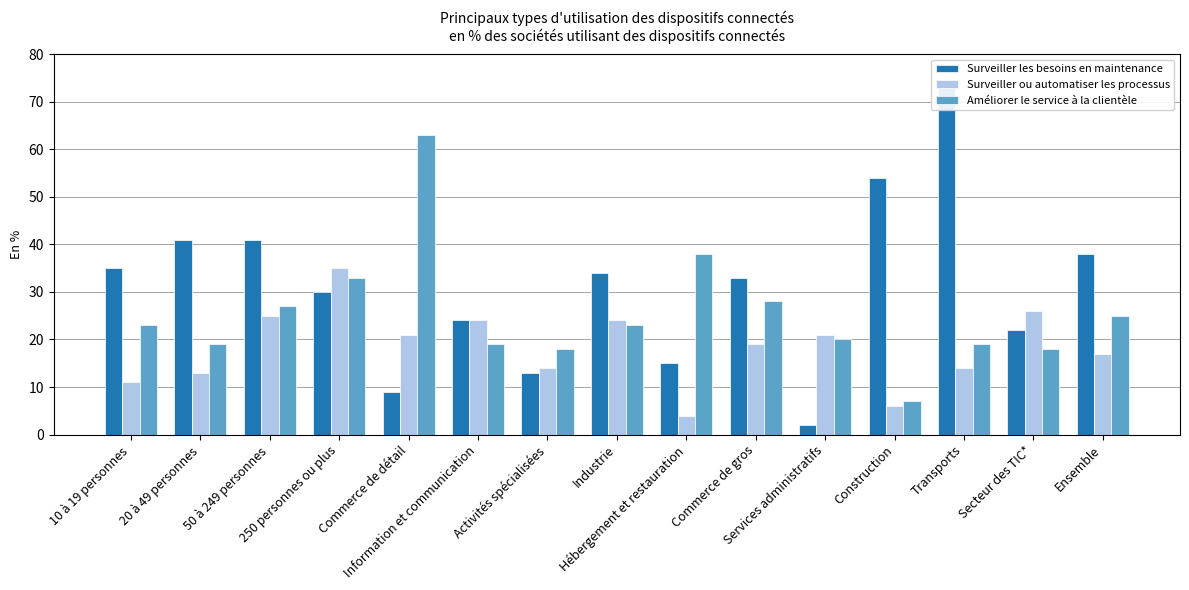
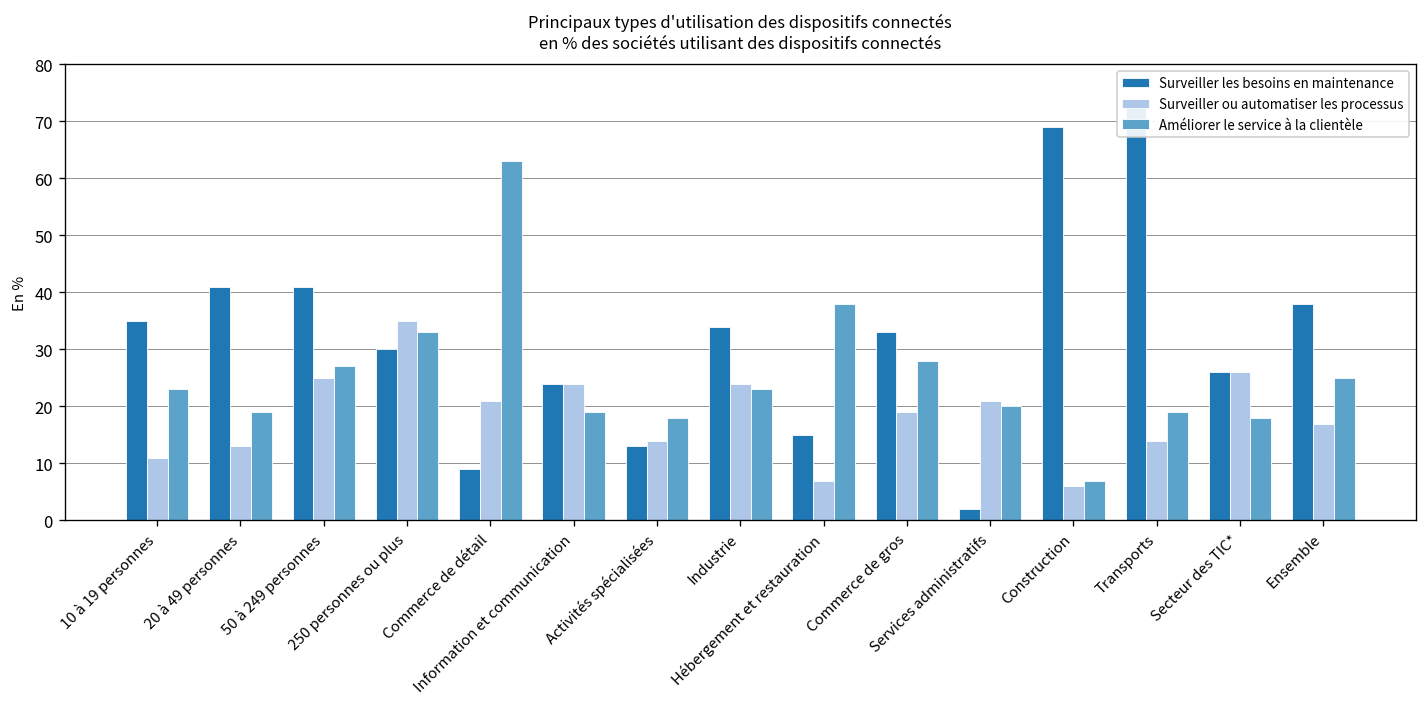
Surveiller ou automatiser les processus, Hébergement et restauration: 4 -> 7
Surveiller les besoins en maintenance, Construction: 54 -> 69
Surveiller les besoins en maintenance, Secteur des TIC*: 22 -> 26
